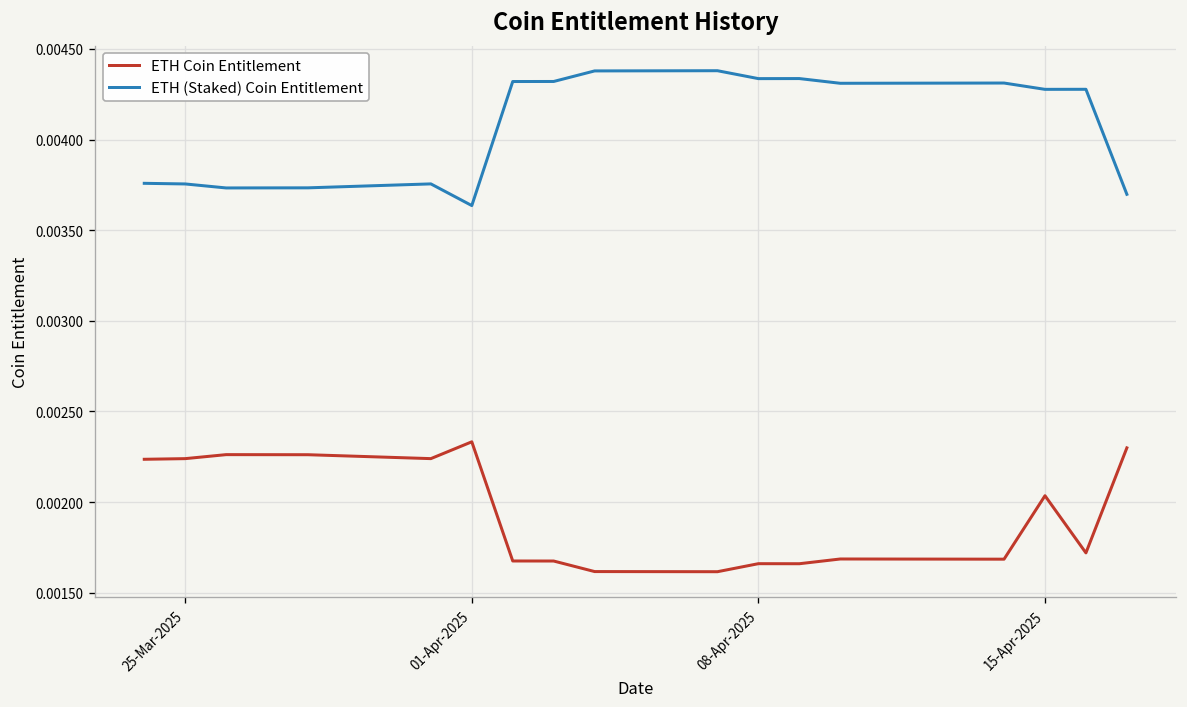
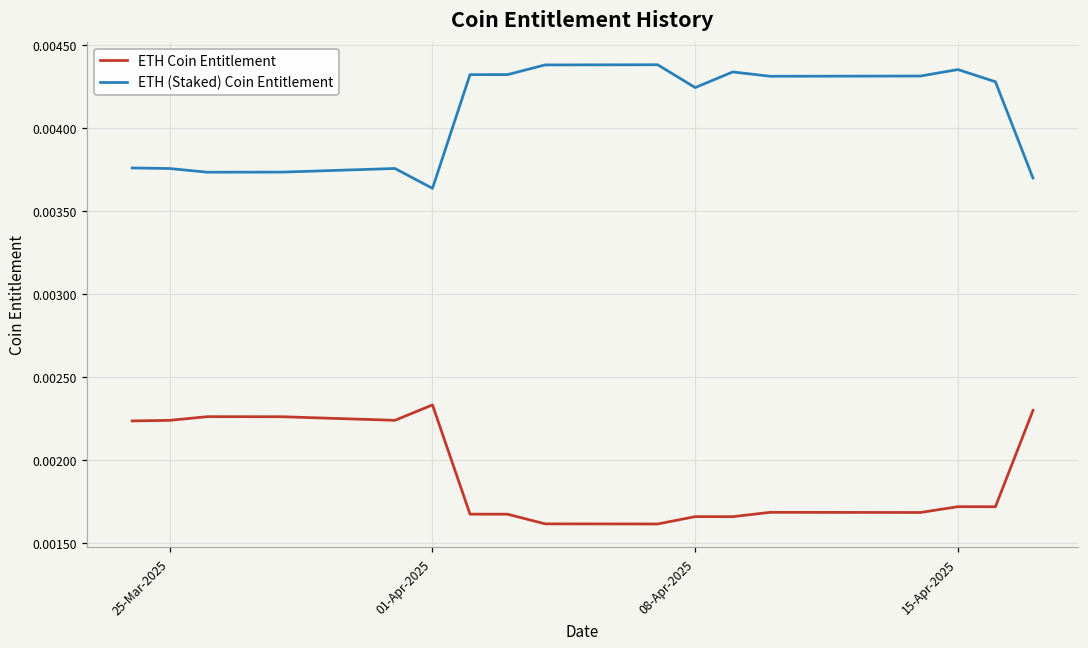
ETH (Staked) Coin Entitlement, 08-Apr-2025: 0.00434 -> 0.00424
ETH Coin Entitlement, 15-Apr-2025: 0.00204 -> 0.00172
ETH (Staked) Coin Entitlement, 15-Apr-2025: 0.00428 -> 0.00435
